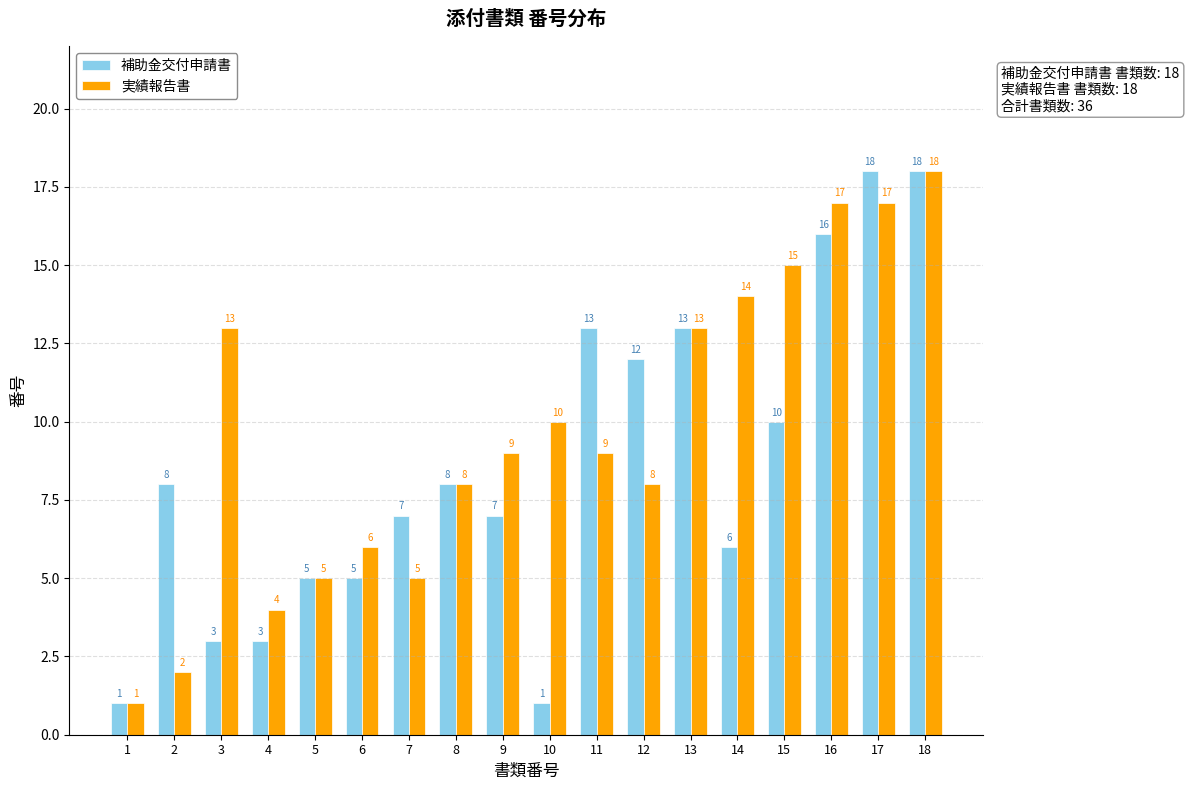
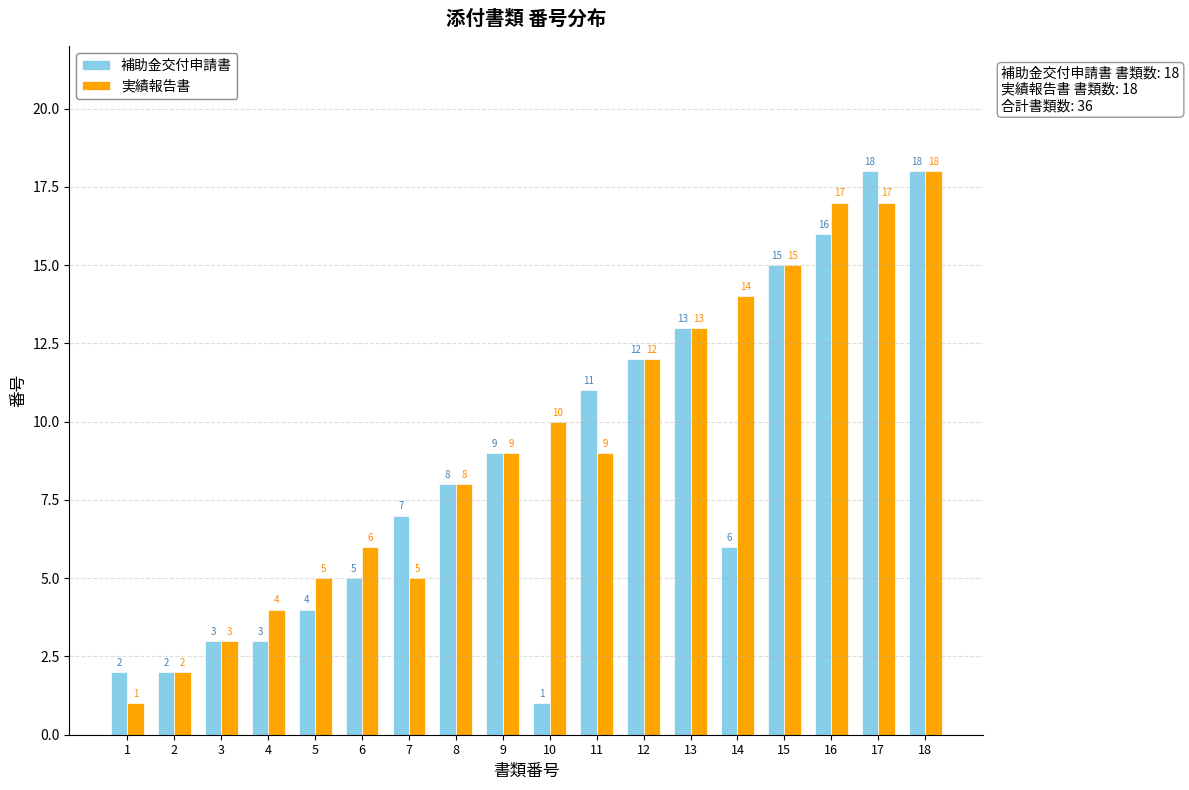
補助金交付申請書, 1: 1 -> 2
補助金交付申請書, 2: 8 -> 2
実績報告書, 3: 13 -> 3
補助金交付申請書, 5: 5 -> 4
補助金交付申請書, 9: 7 -> 9
補助金交付申請書, 11: 13 -> 11
実績報告書, 12: 8 -> 12
補助金交付申請書, 15: 10 -> 15
